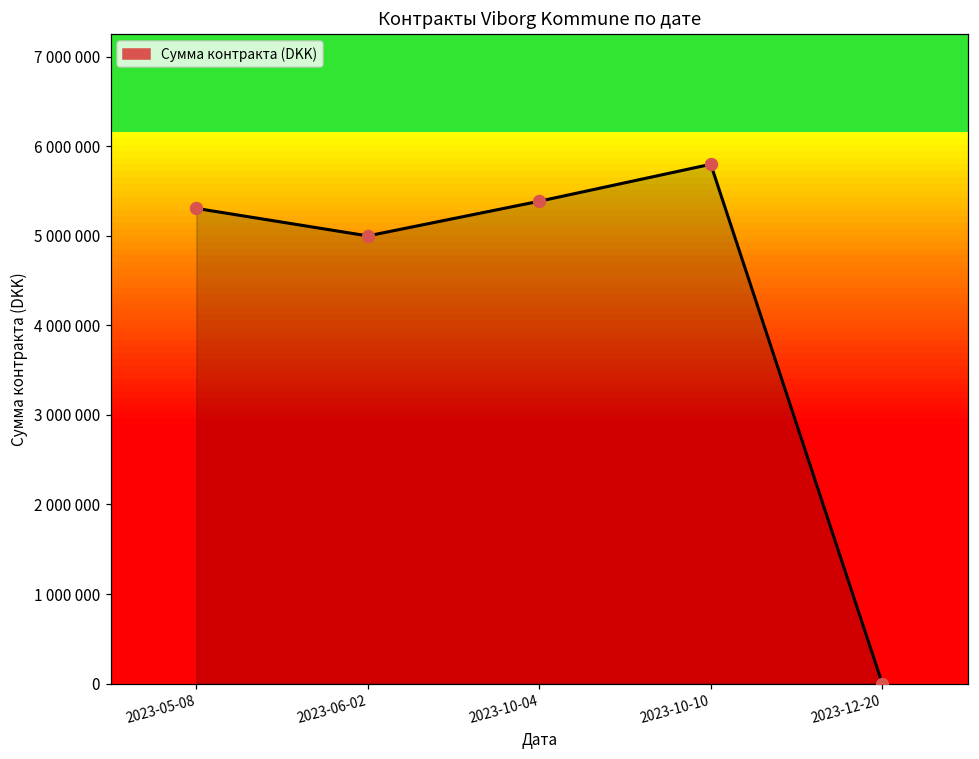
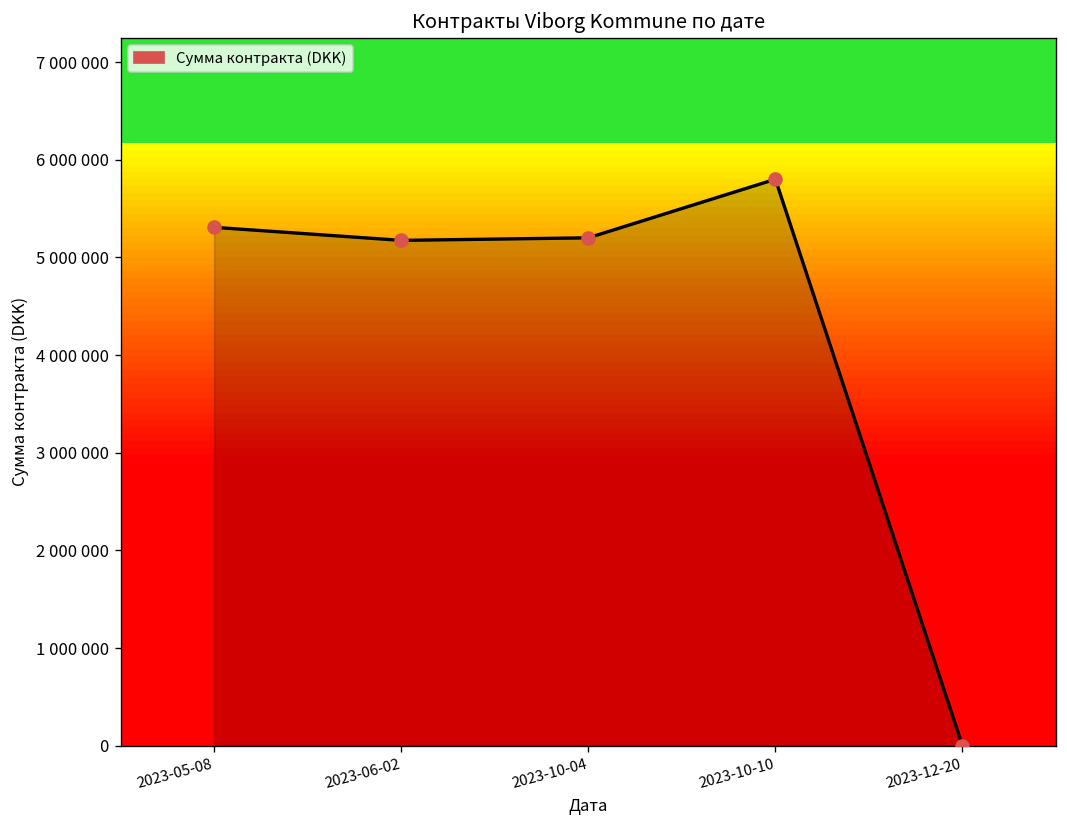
2023-06-02: 5000000 -> 5200000
2023-10-04: 5400000 -> 5200000
